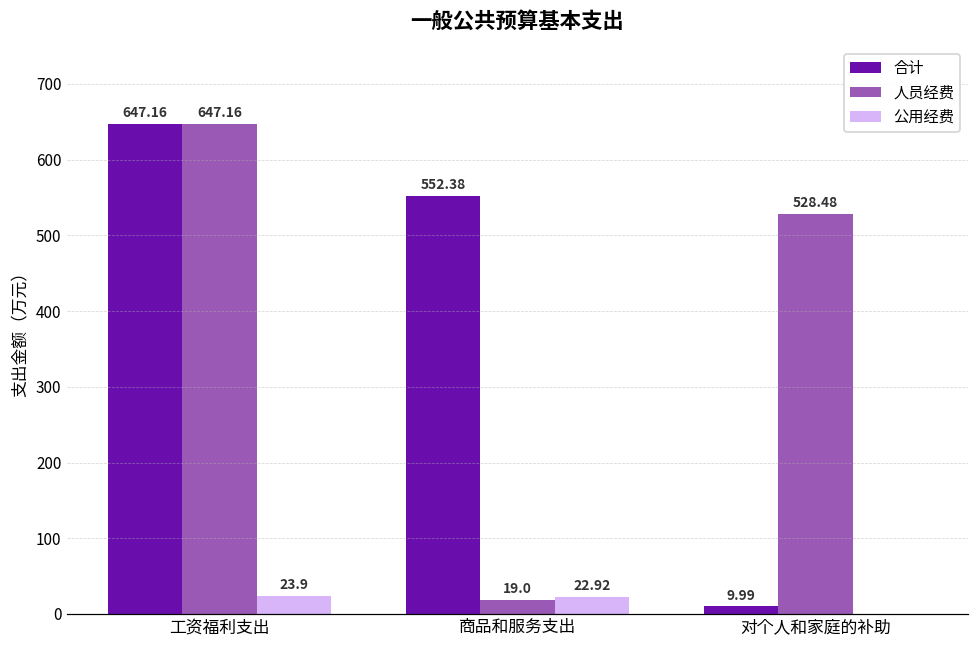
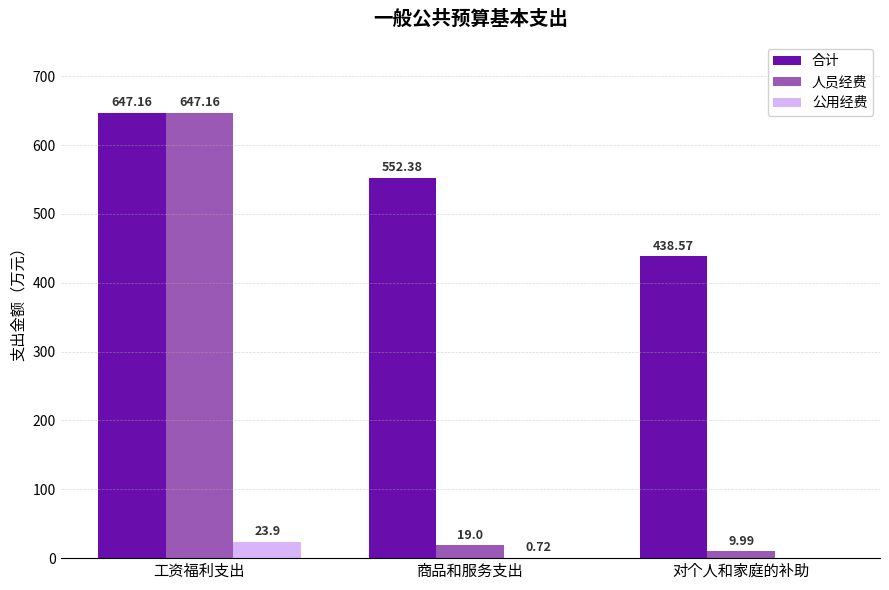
公用经费, 商品和服务支出: 22.92 -> 0.72
合计, 对个人和家庭的补助: 9.99 -> 438.57
人员经费, 对个人和家庭的补助: 528.48 -> 9.99
